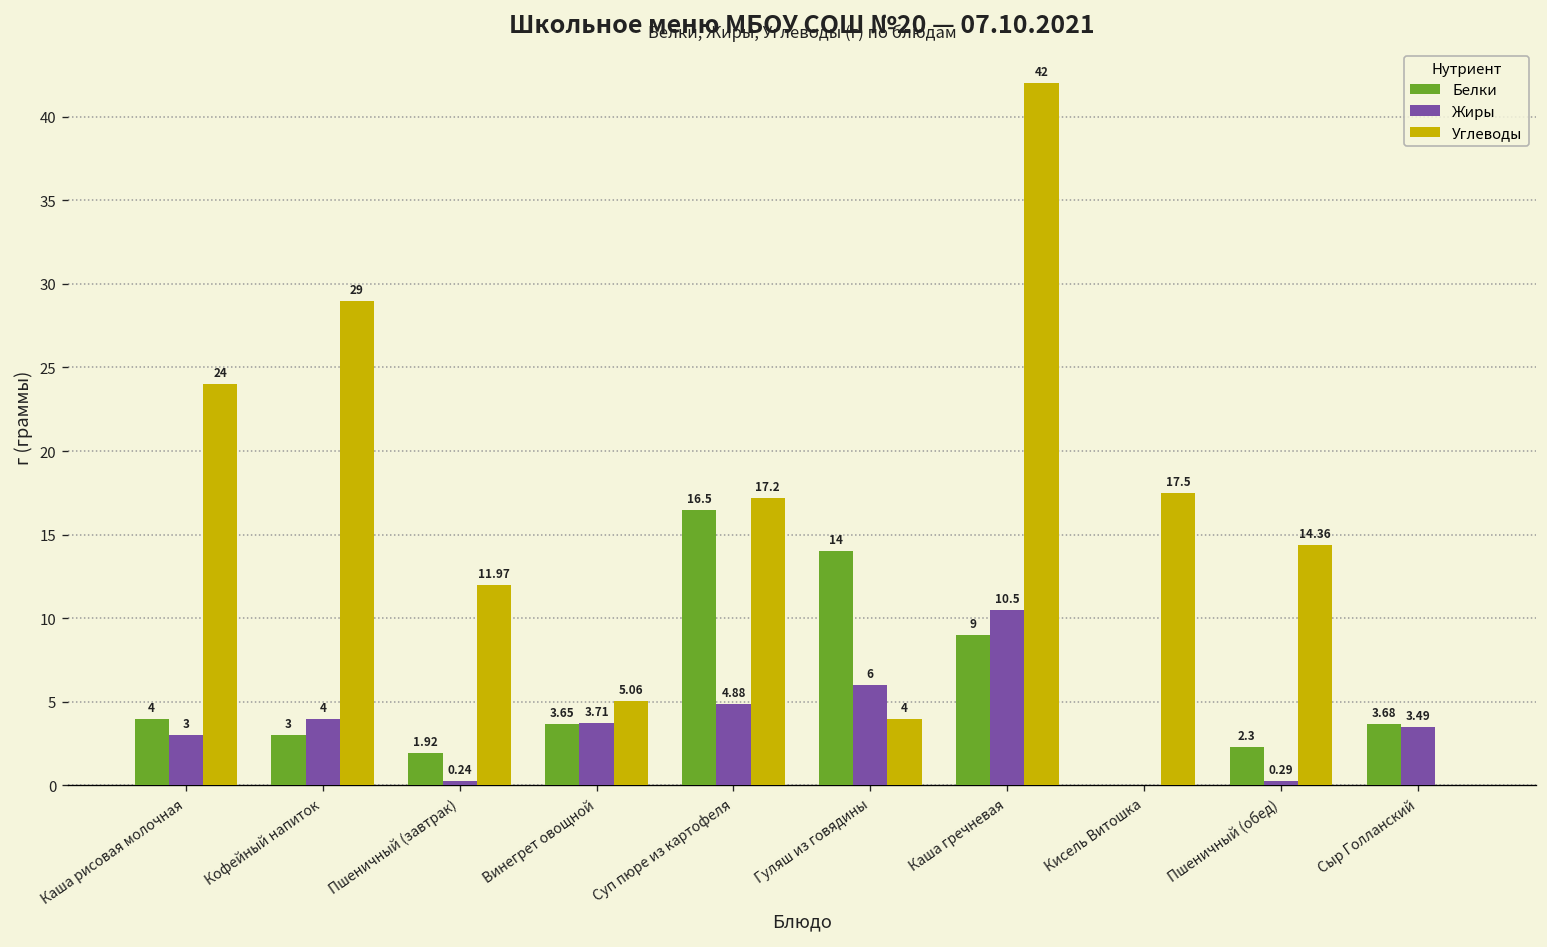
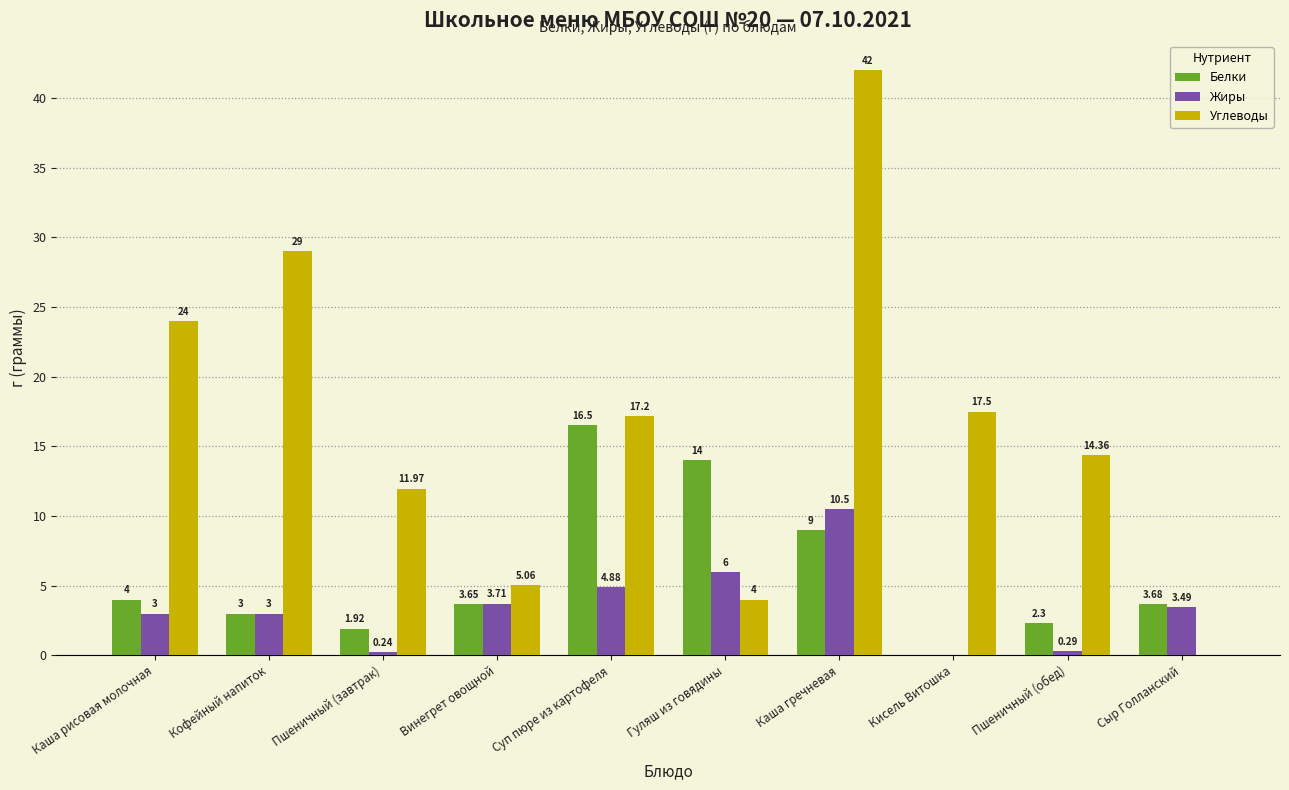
Жиры, Кофейный напиток: 4 -> 3
